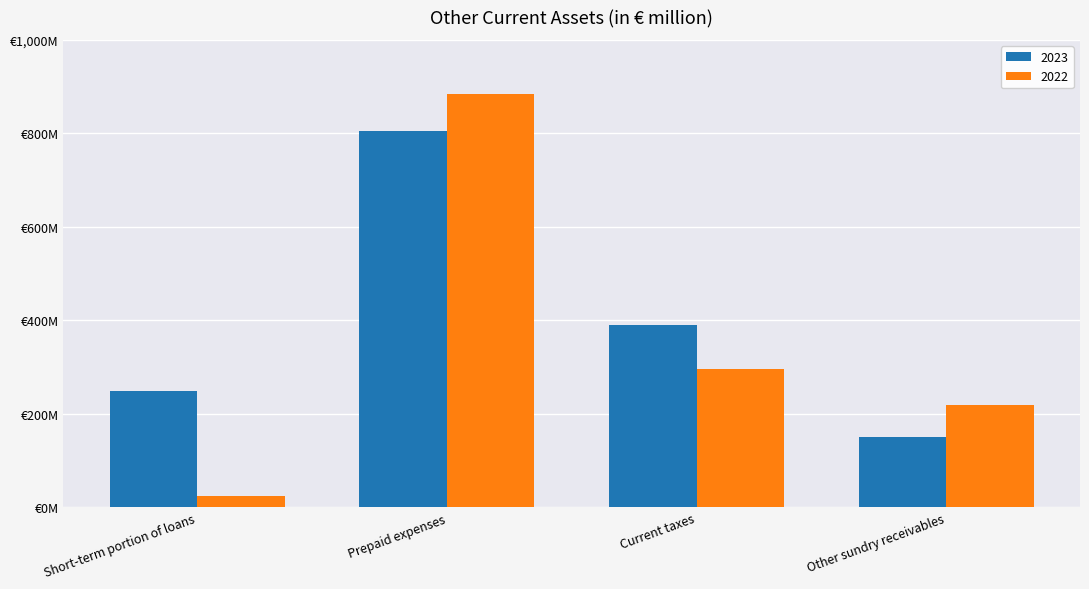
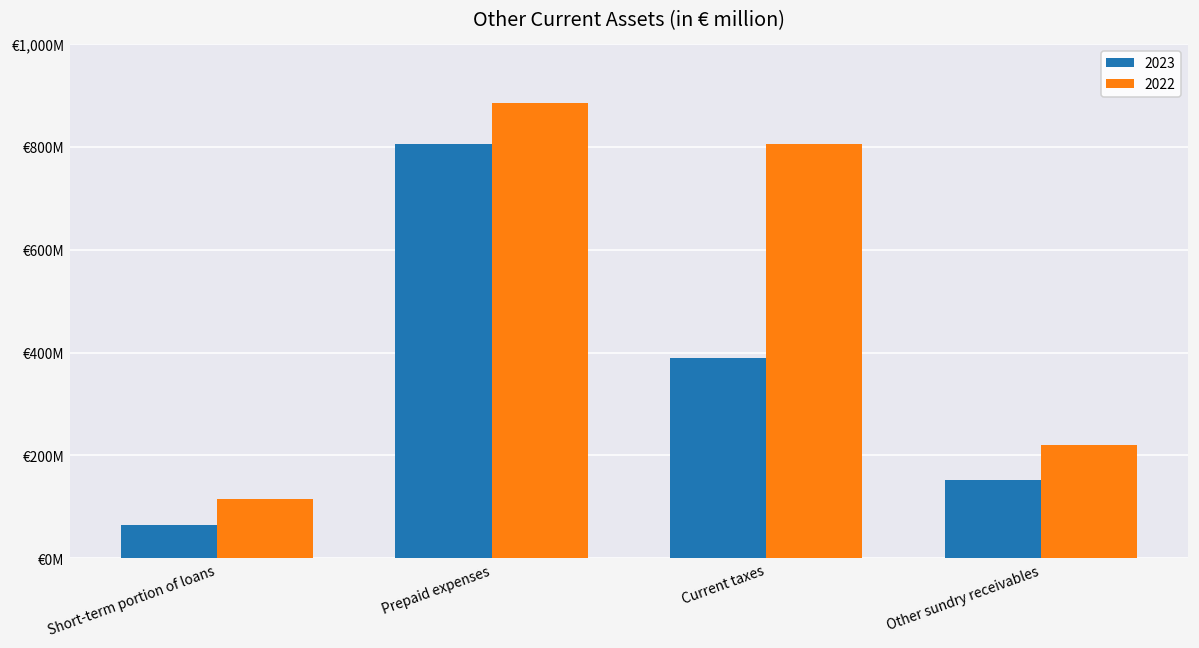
2023, Short-term portion of loans: €250,000,000 -> €60,000,000
2022, Short-term portion of loans: €30,000,000 -> €110,000,000
2022, Current taxes: €300,000,000 -> €810,000,000
